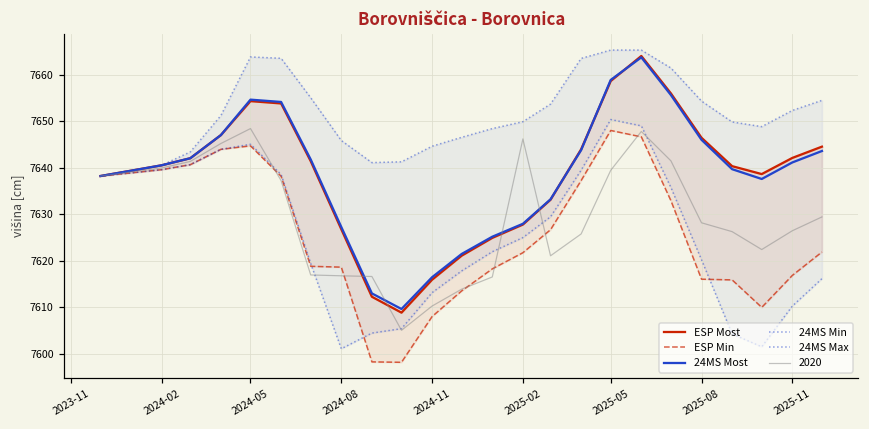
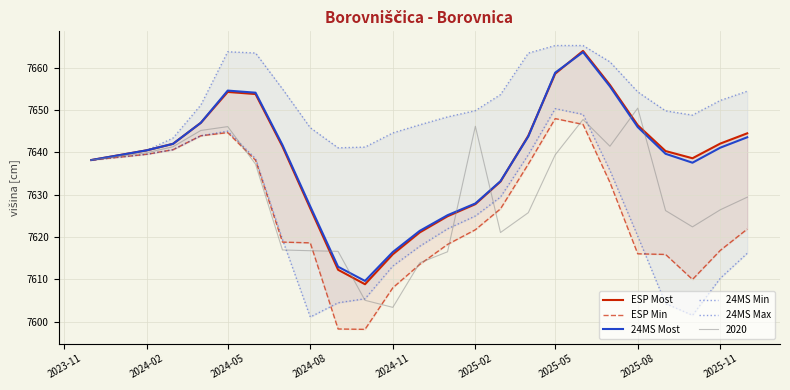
2020, 2024-05: 7648 -> 7646
2020, 2024-11: 7610 -> 7603
2020, 2025-08: 7628 -> 7650
